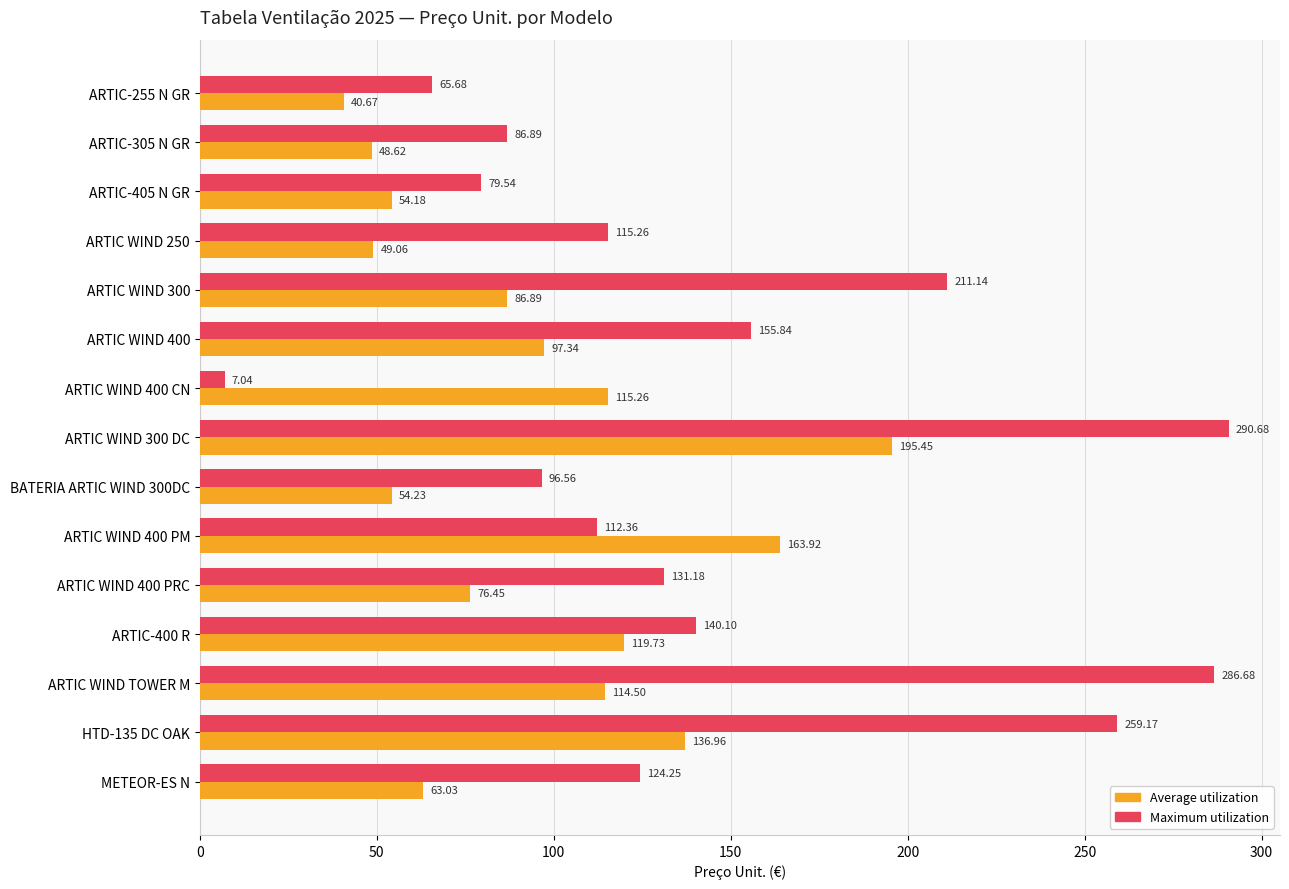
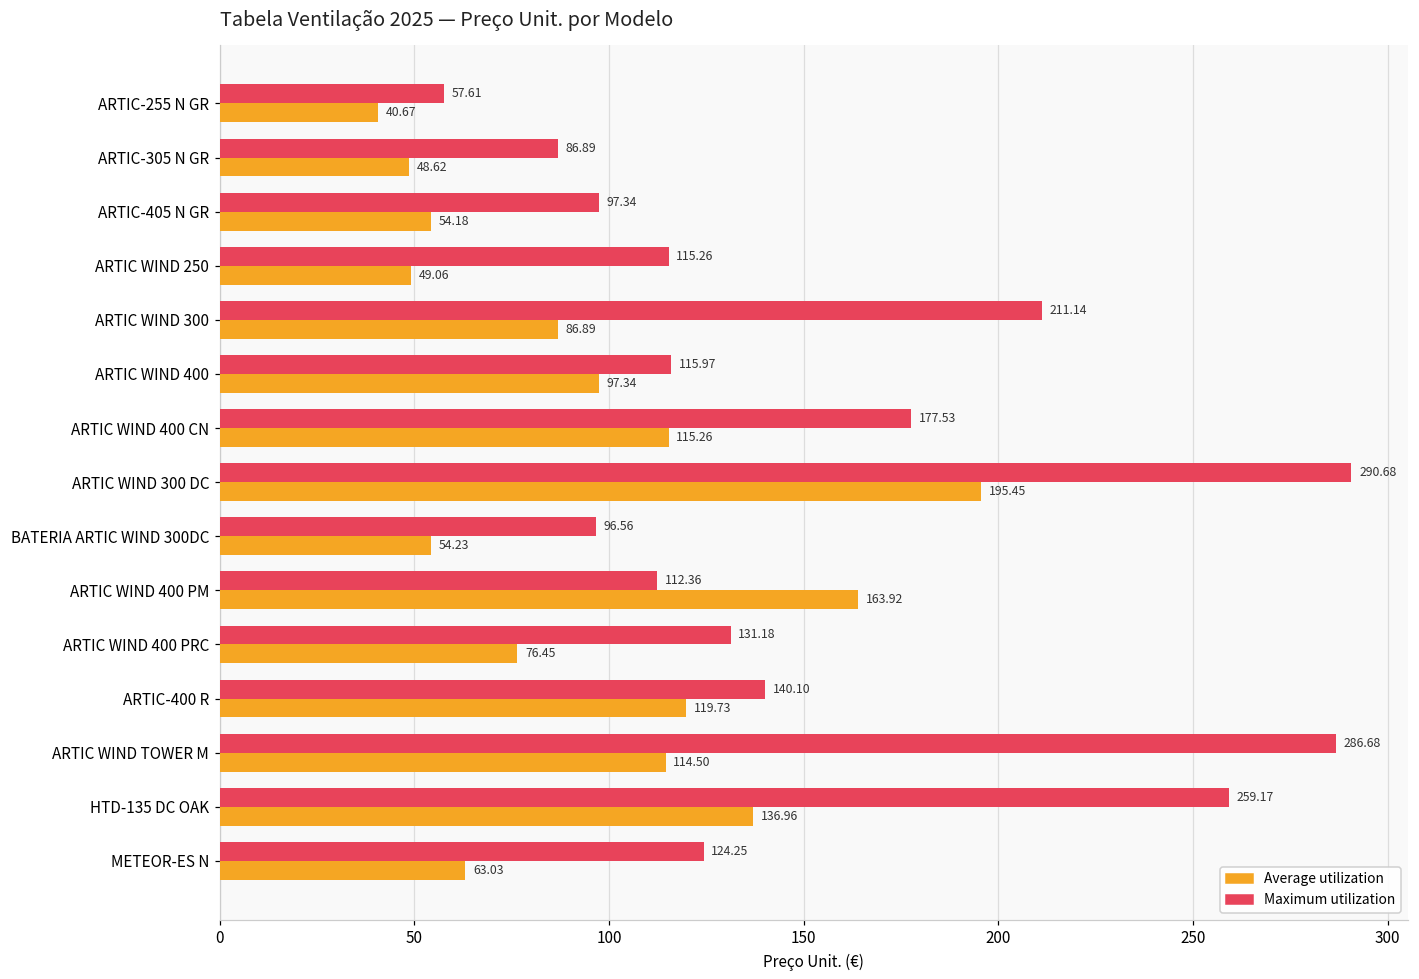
Maximum utilization, ARTIC-255 N GR: 65.68 -> 57.61
Maximum utilization, ARTIC-405 N GR: 79.54 -> 97.34
Maximum utilization, ARTIC WIND 400: 155.84 -> 115.97
Maximum utilization, ARTIC WIND 400 CN: 7.04 -> 177.53
